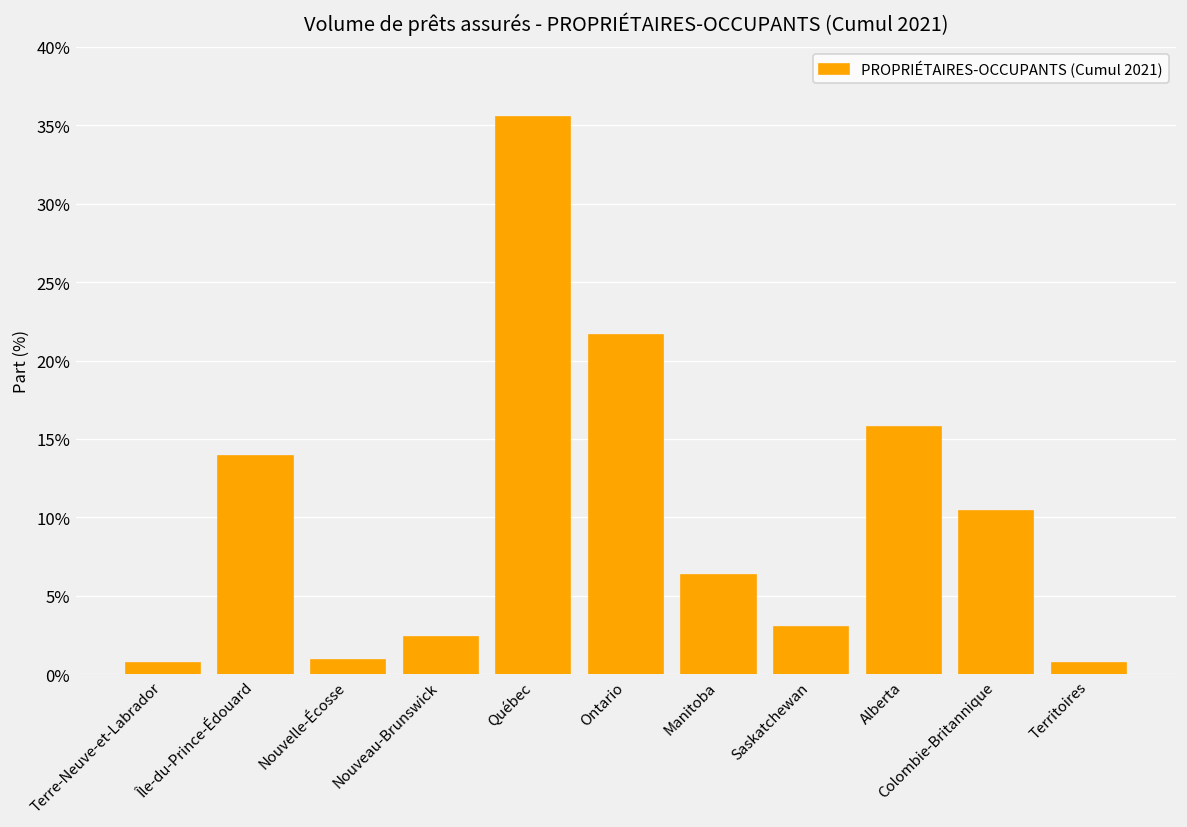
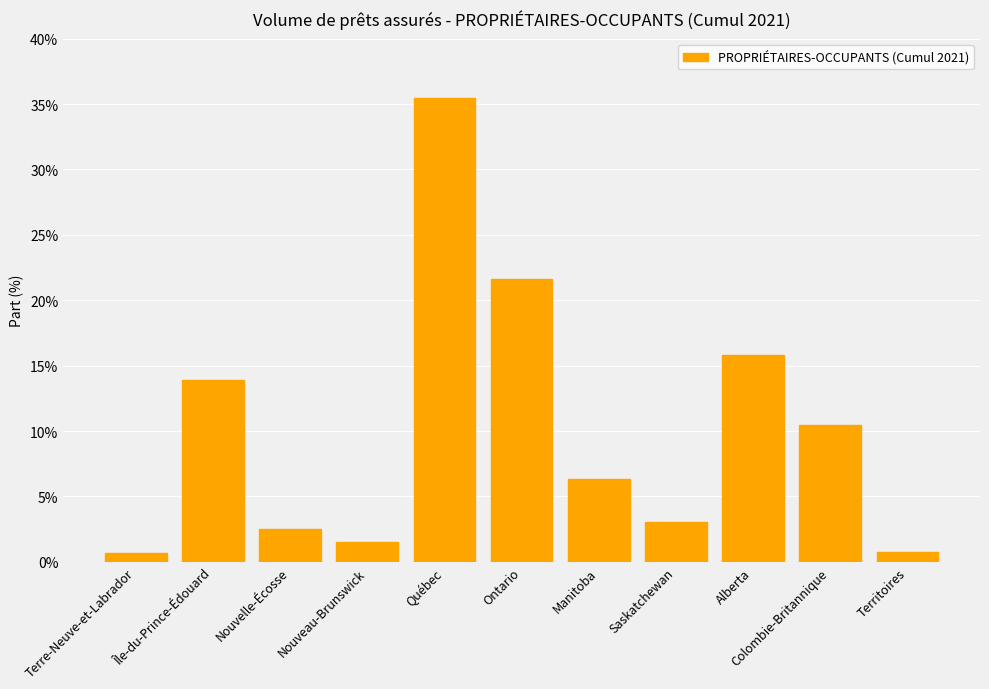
Nouvelle-Écosse: 0.9% -> 2.5%
Nouveau-Brunswick: 2.4% -> 1.5%
